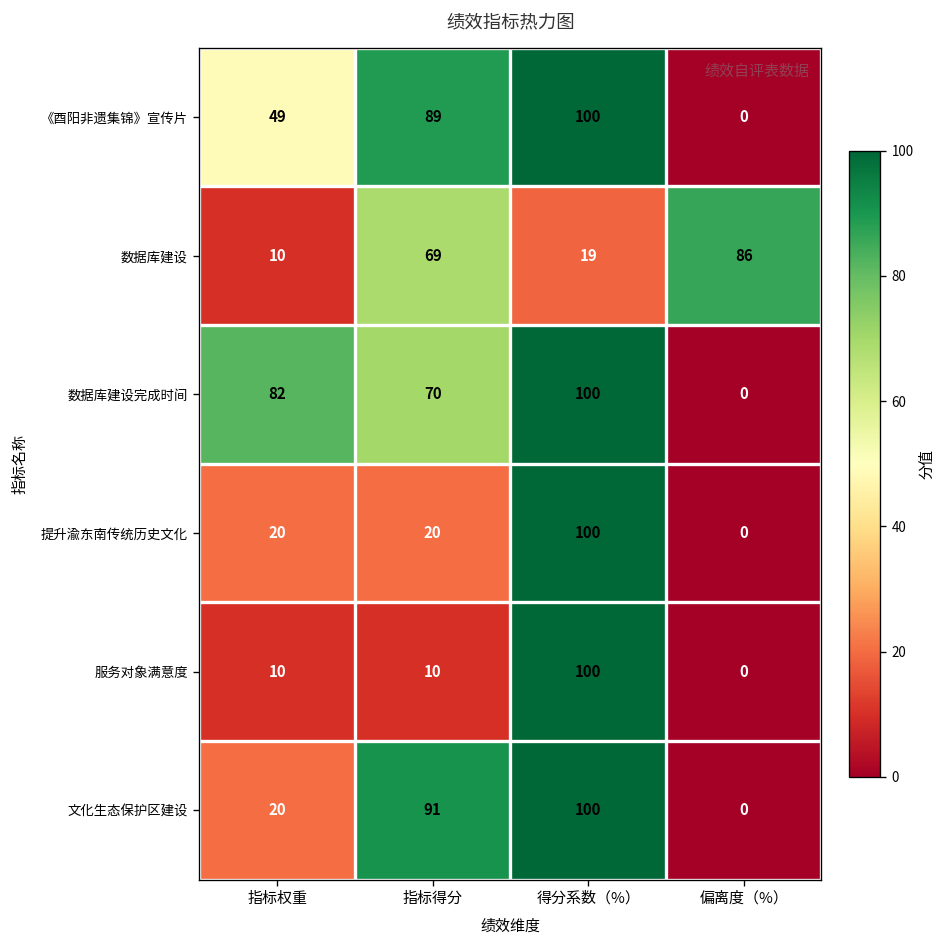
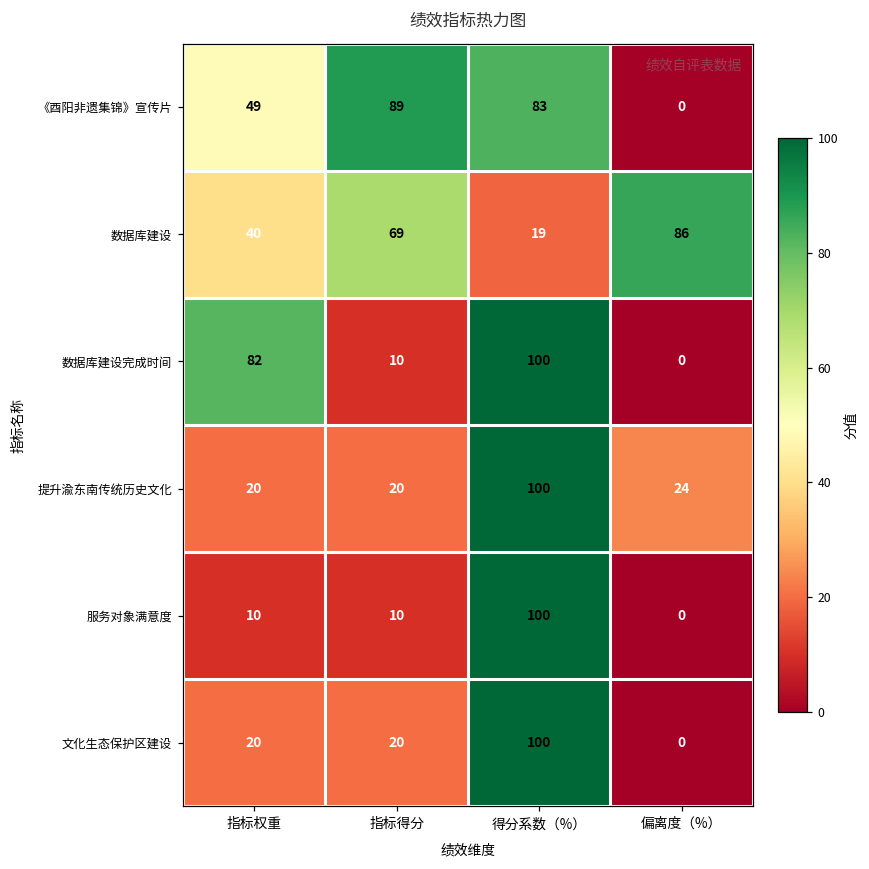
《酉阳非遗集锦》宣传片, 得分系数（%）: 100 -> 83
数据库建设, 指标权重: 10 -> 40
数据库建设完成时间, 指标得分: 70 -> 10
提升渝东南传统历史文化, 偏离度（%）: 0 -> 24
文化生态保护区建设, 指标得分: 91 -> 20
